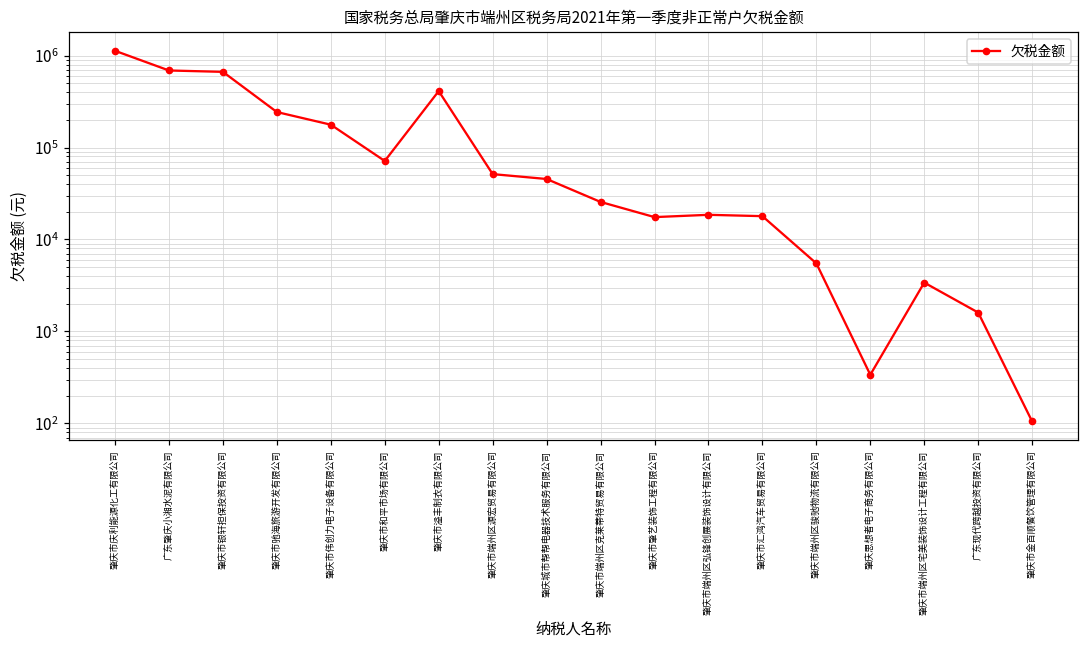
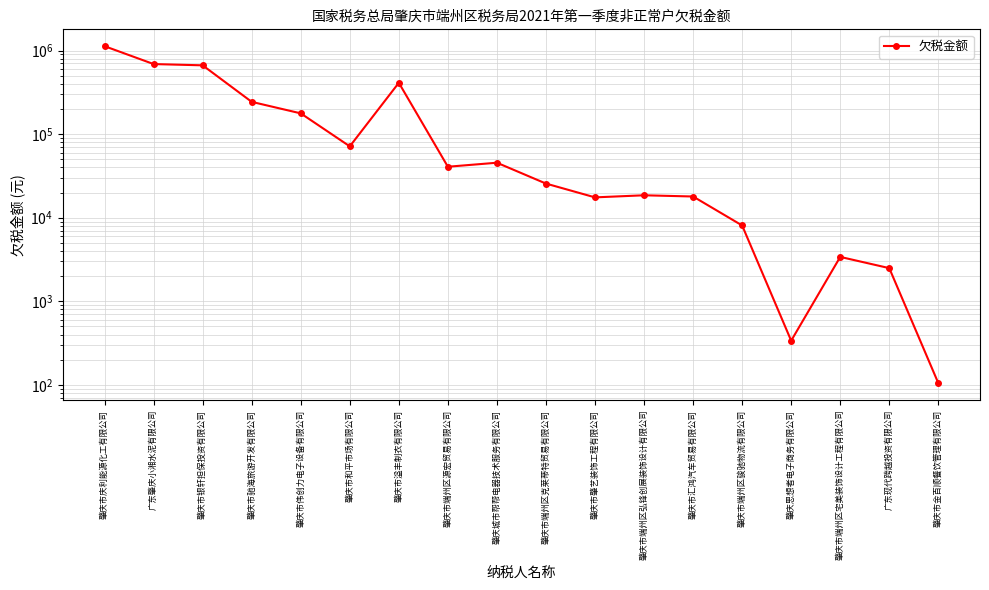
肇庆市端州区源宏贸易有限公司: 50000 -> 40000
肇庆市端州区骏驰物流有限公司: 5000 -> 8000
广东现代跨越投资有限公司: 1600 -> 2500
